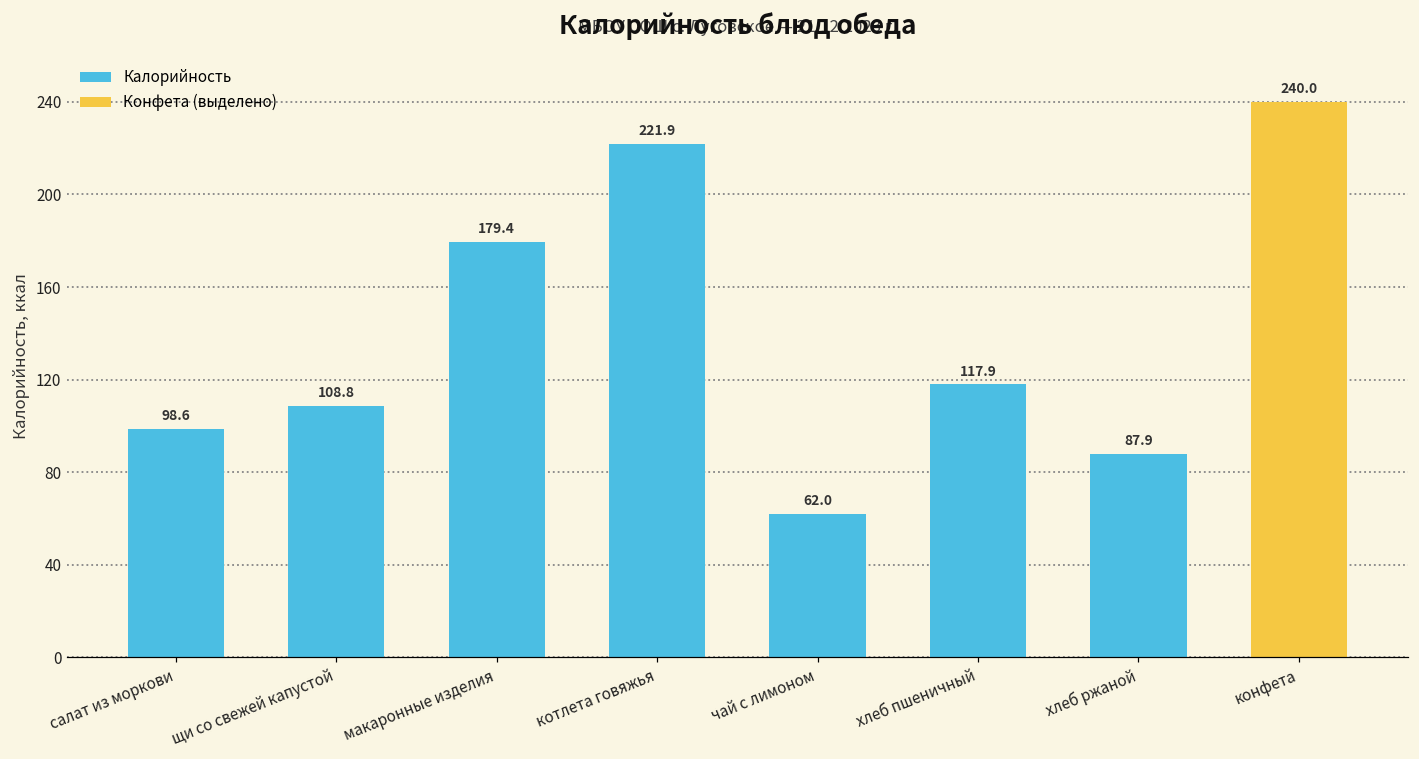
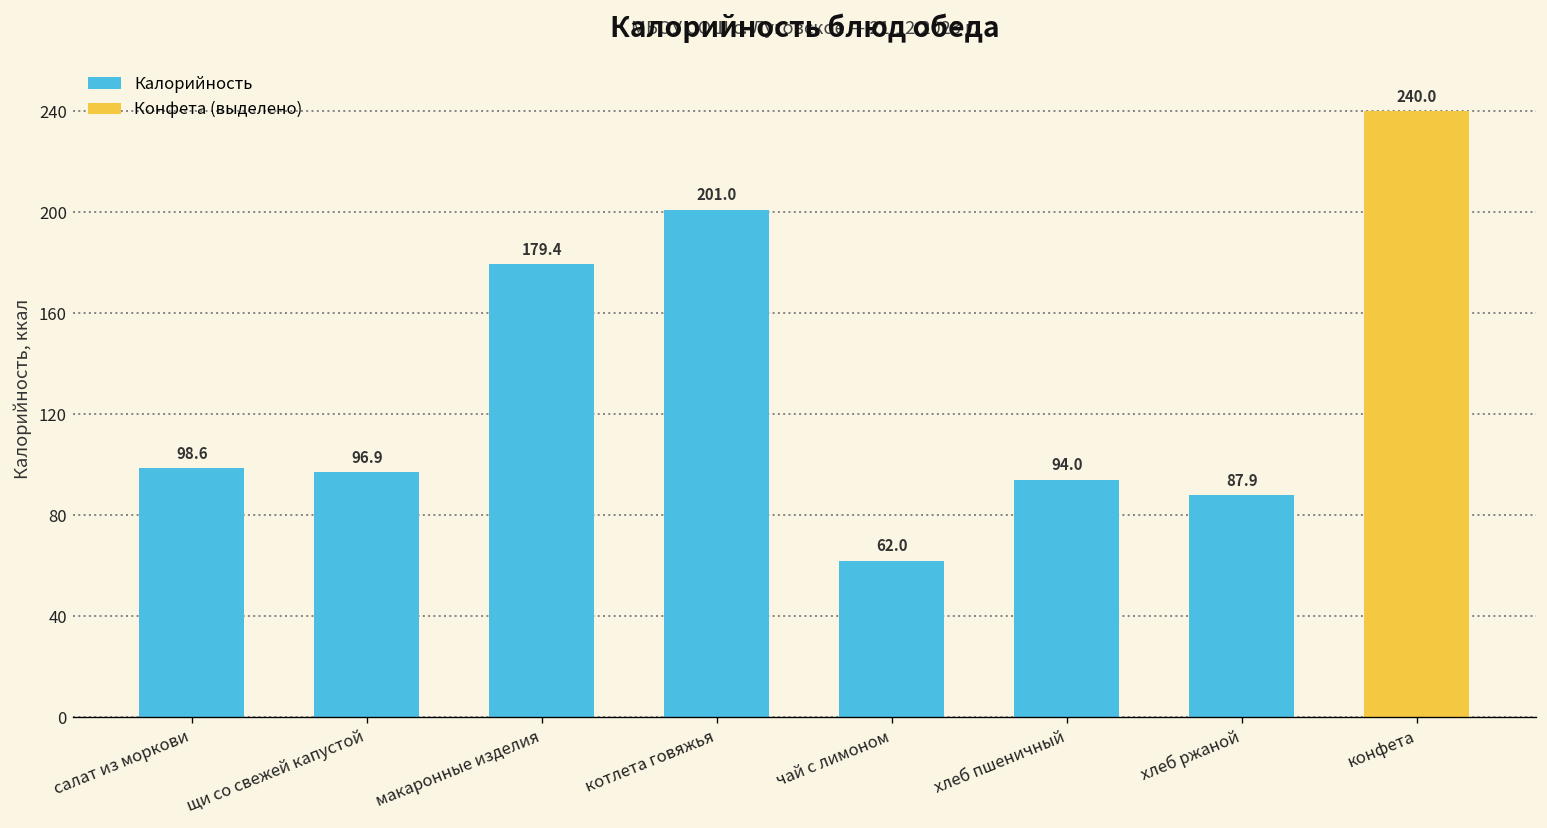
Калорийность, щи со свежей капустой: 108.8 -> 96.9
Калорийность, котлета говяжья: 221.9 -> 201.0
Калорийность, хлеб пшеничный: 117.9 -> 94.0
